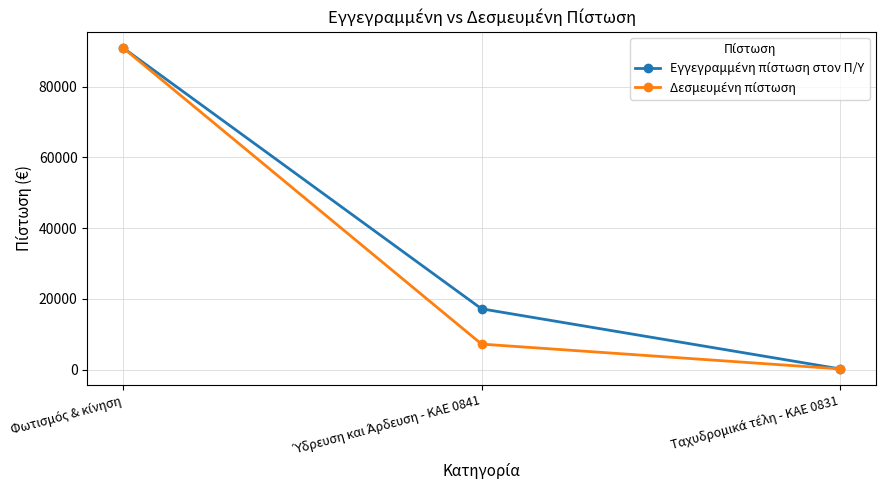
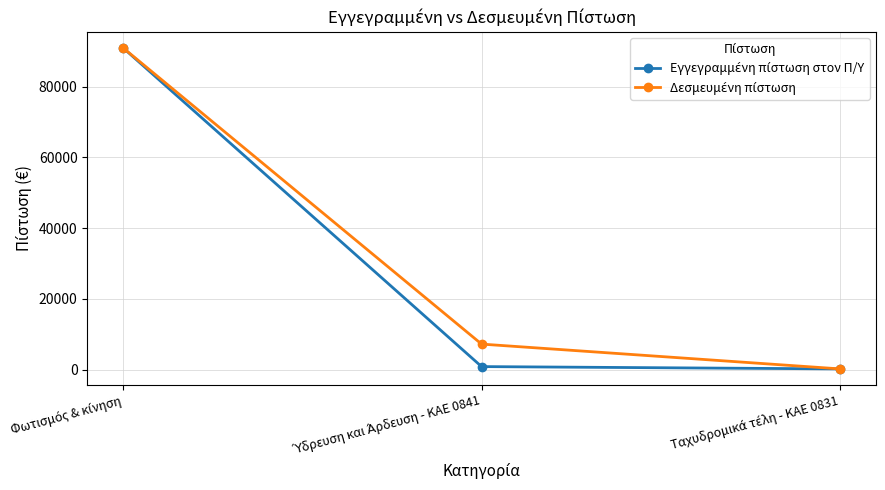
Εγγεγραμμένη πίστωση στον Π/Υ, Ύδρευση και Άρδευση - ΚΑΕ 0841: 17000 -> 1000
